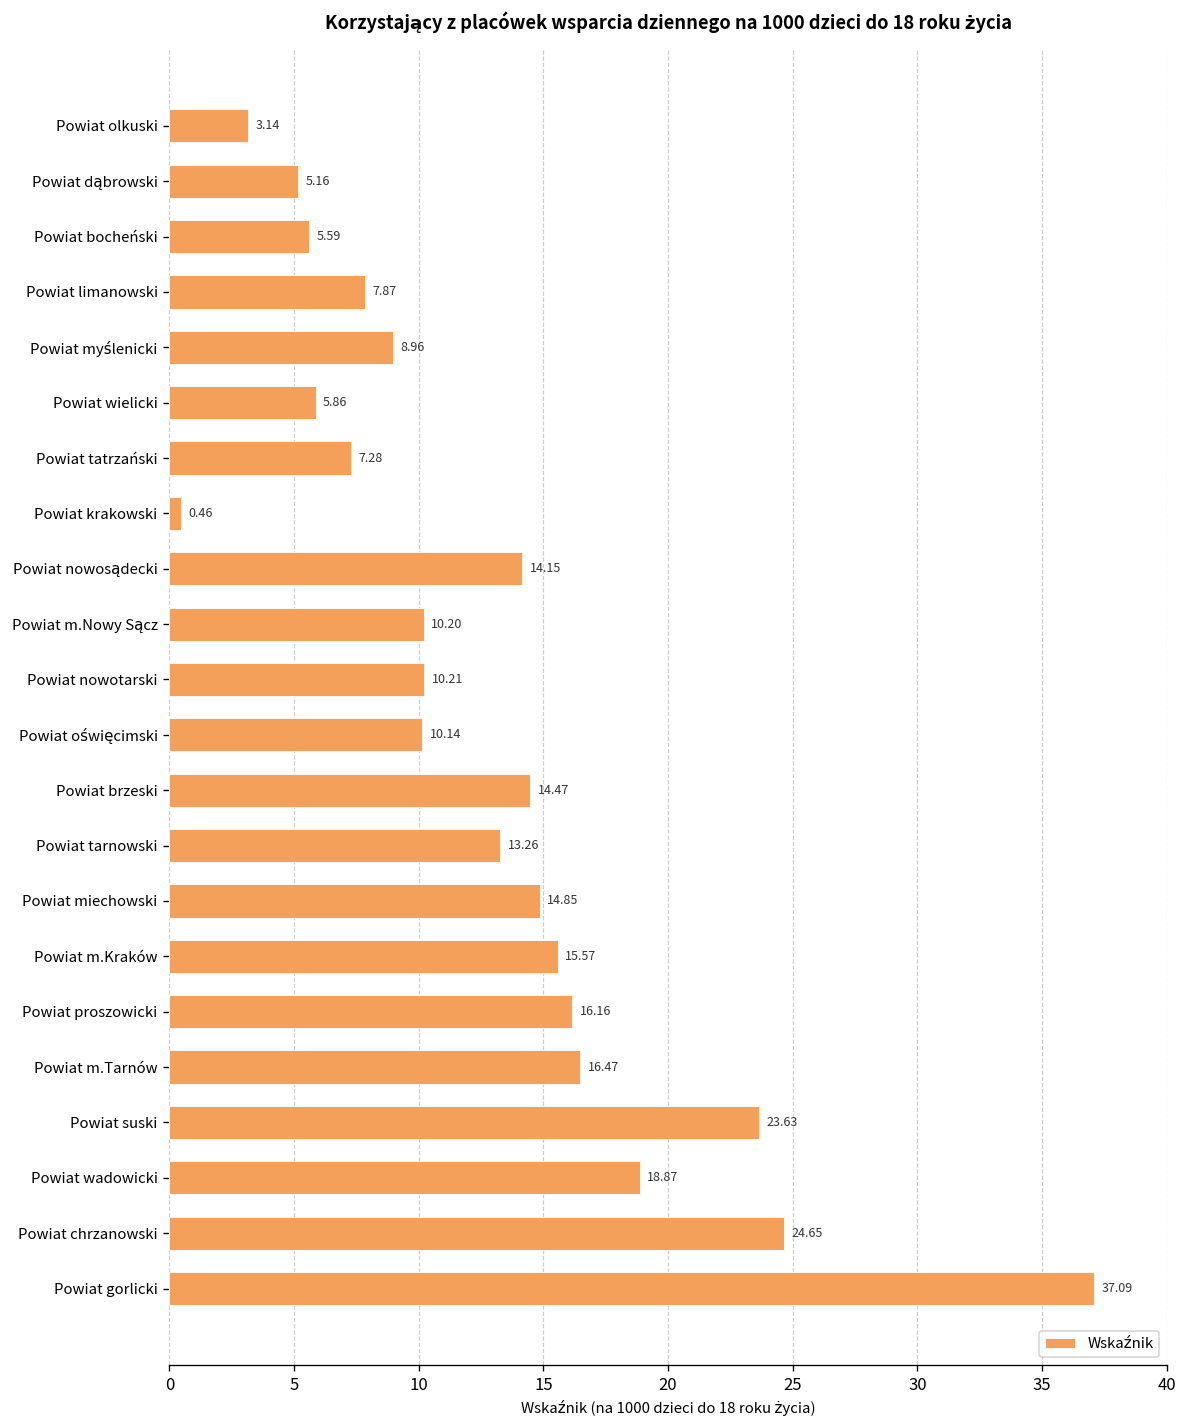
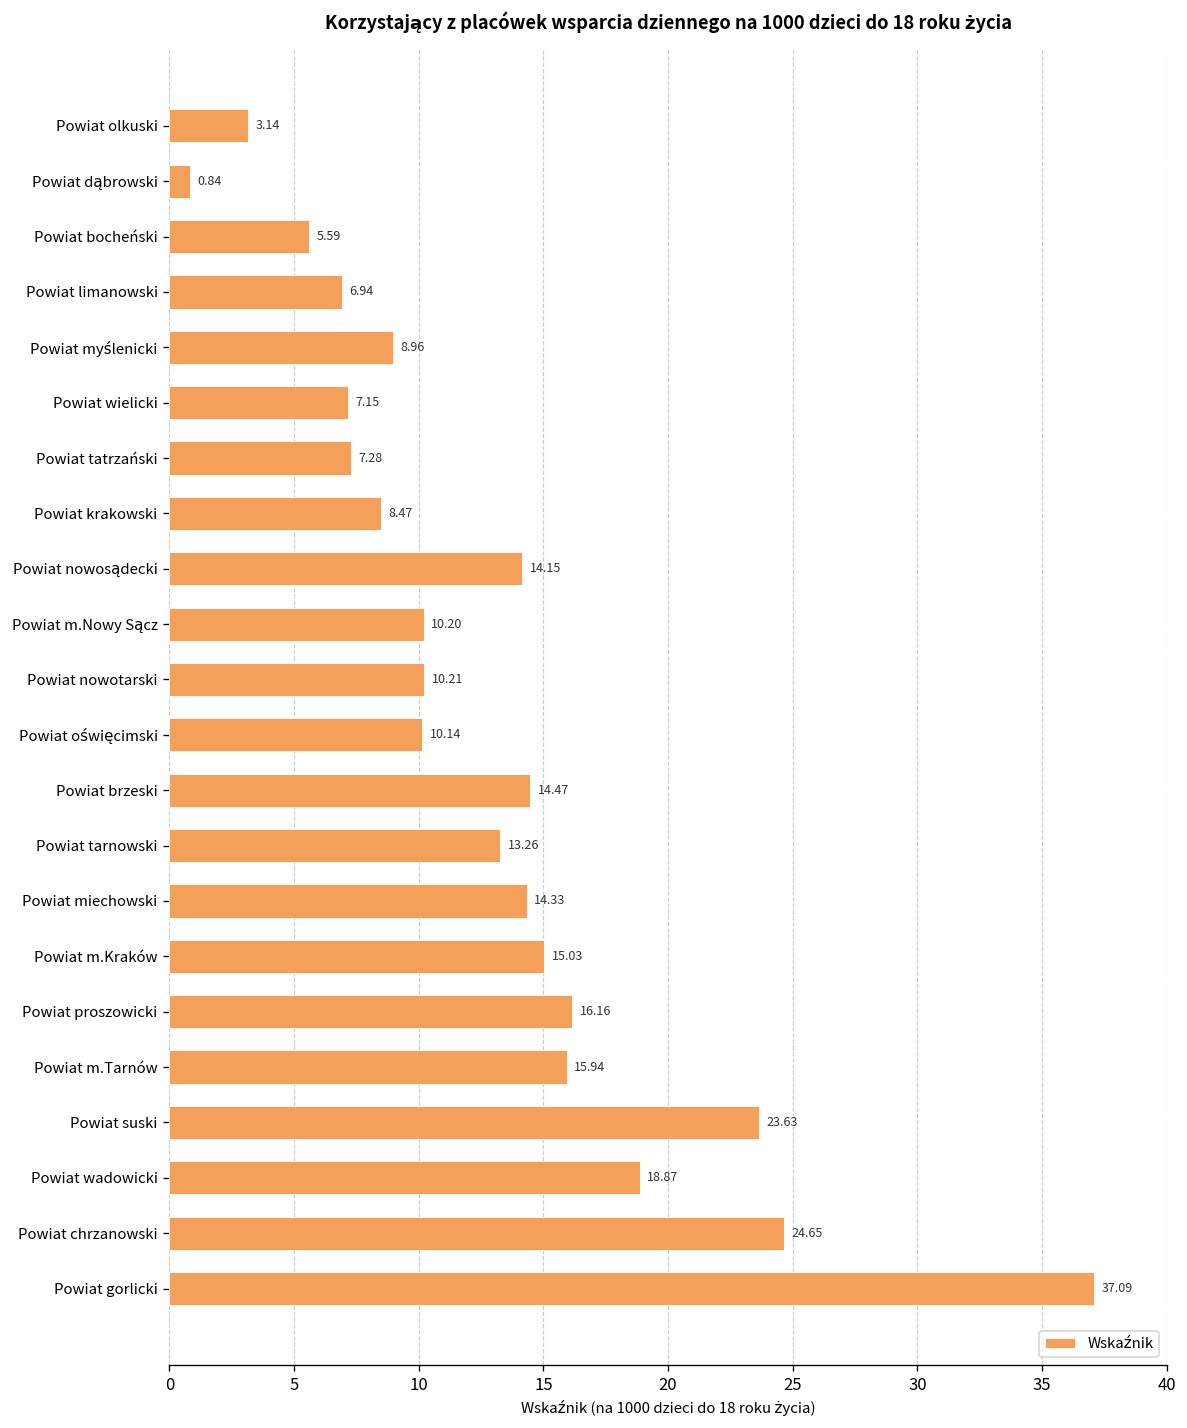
Powiat dąbrowski: 5.16 -> 0.84
Powiat limanowski: 7.87 -> 6.94
Powiat wielicki: 5.86 -> 7.15
Powiat krakowski: 0.46 -> 8.47
Powiat miechowski: 14.85 -> 14.33
Powiat m.Kraków: 15.57 -> 15.03
Powiat m.Tarnów: 16.47 -> 15.94
